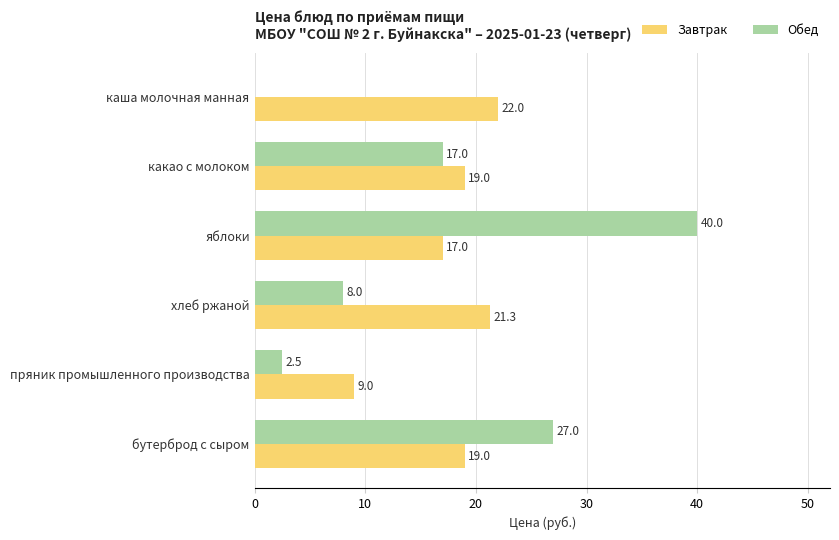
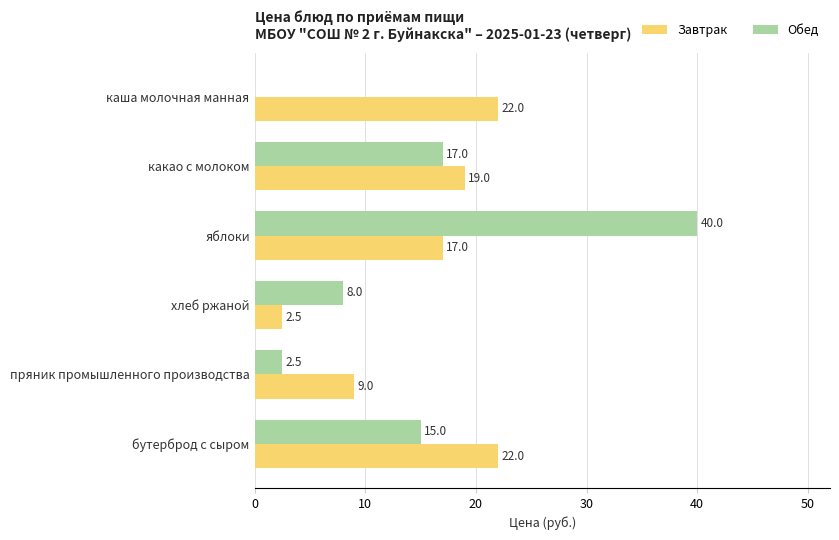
Завтрак, хлеб ржаной: 21.3 -> 2.5
Обед, бутерброд с сыром: 27.0 -> 15.0
Завтрак, бутерброд с сыром: 19.0 -> 22.0
